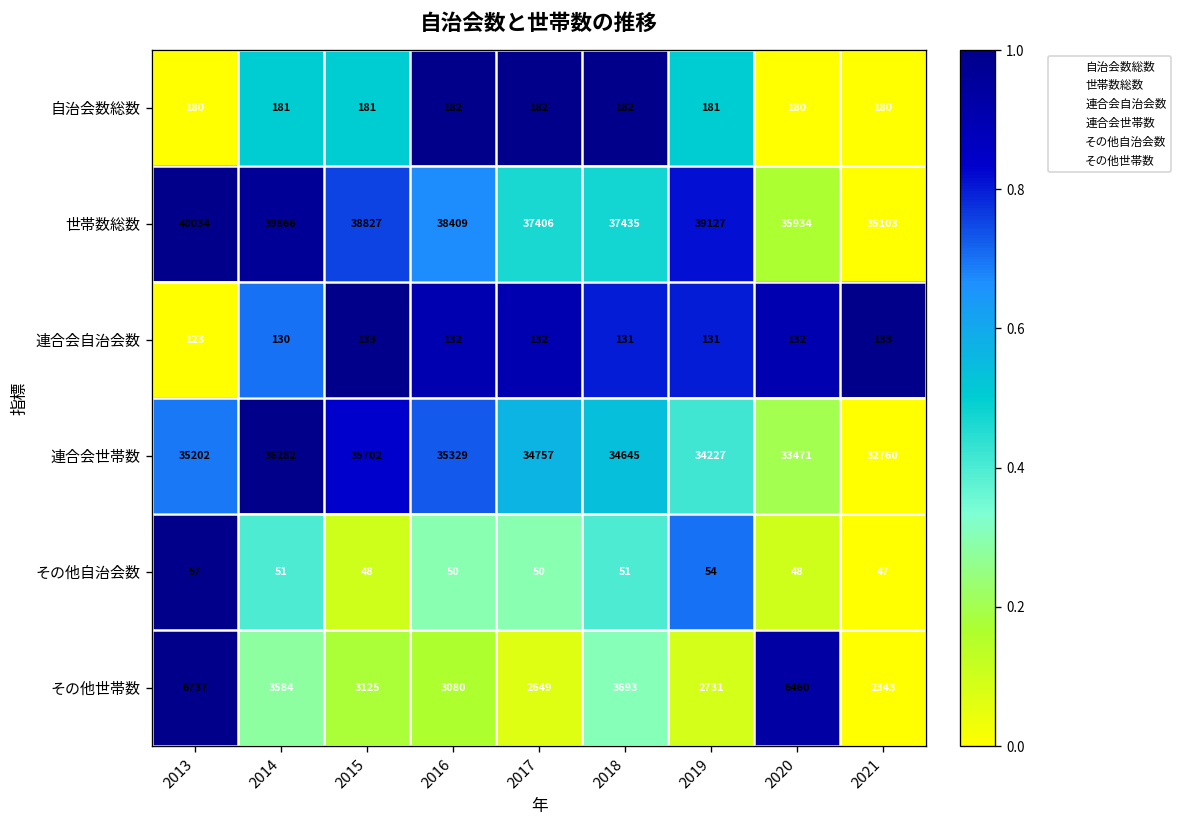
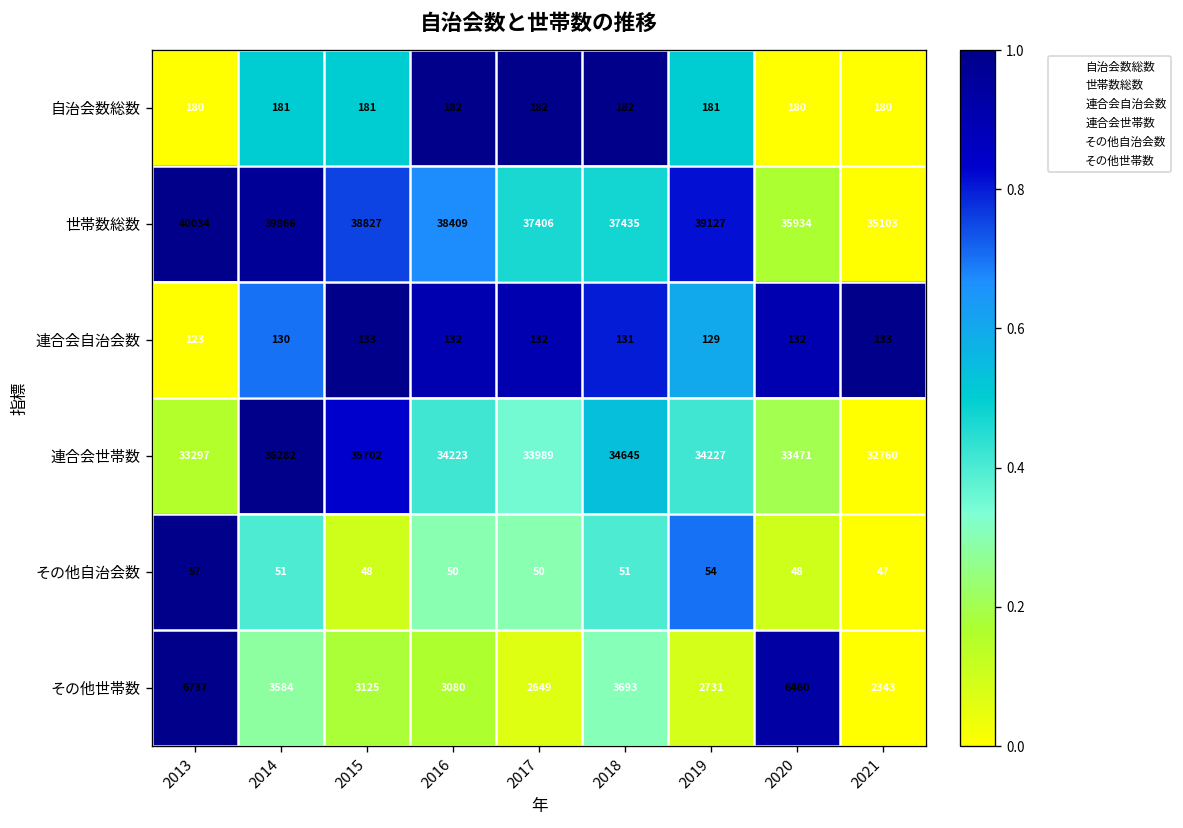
連合会自治会数, 2019: 131 -> 129
連合会世帯数, 2013: 35202 -> 33297
連合会世帯数, 2016: 35329 -> 34223
連合会世帯数, 2017: 34757 -> 33989
